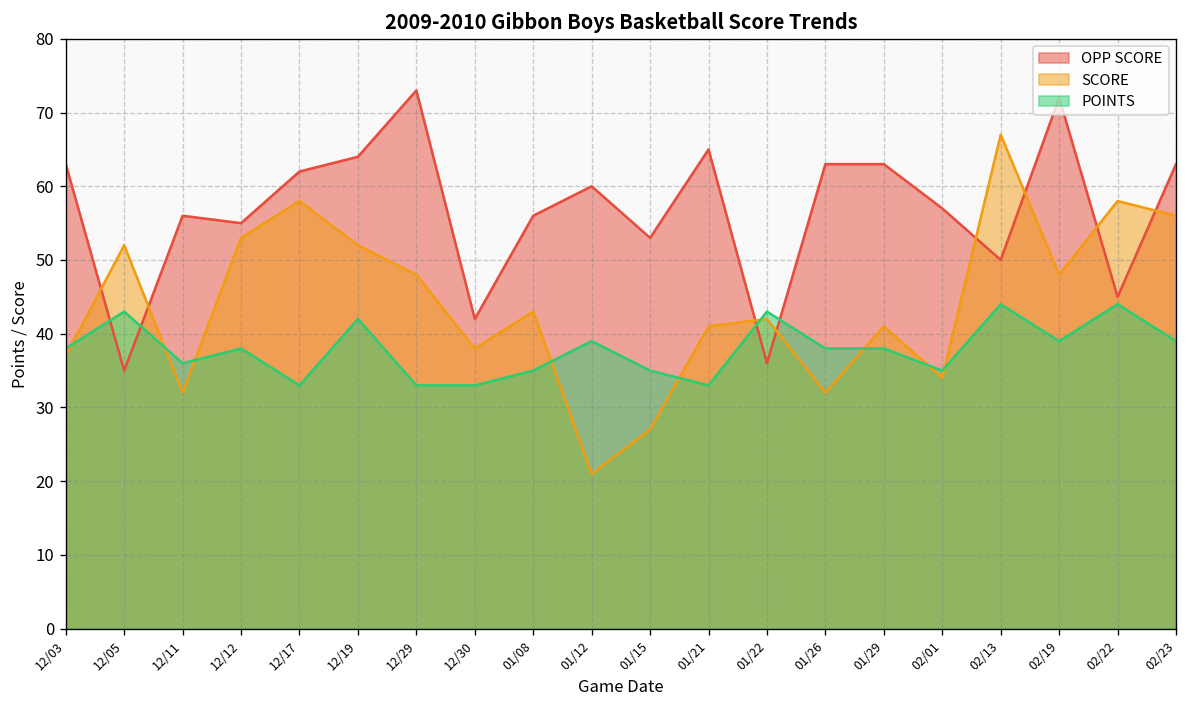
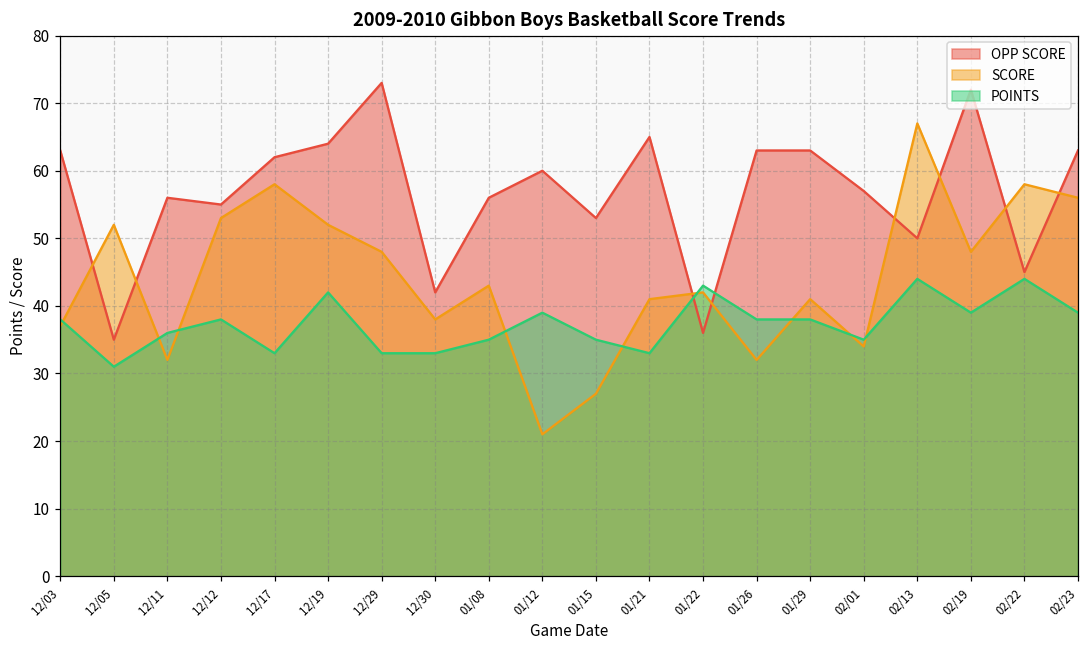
POINTS, 12/05: 43 -> 31
